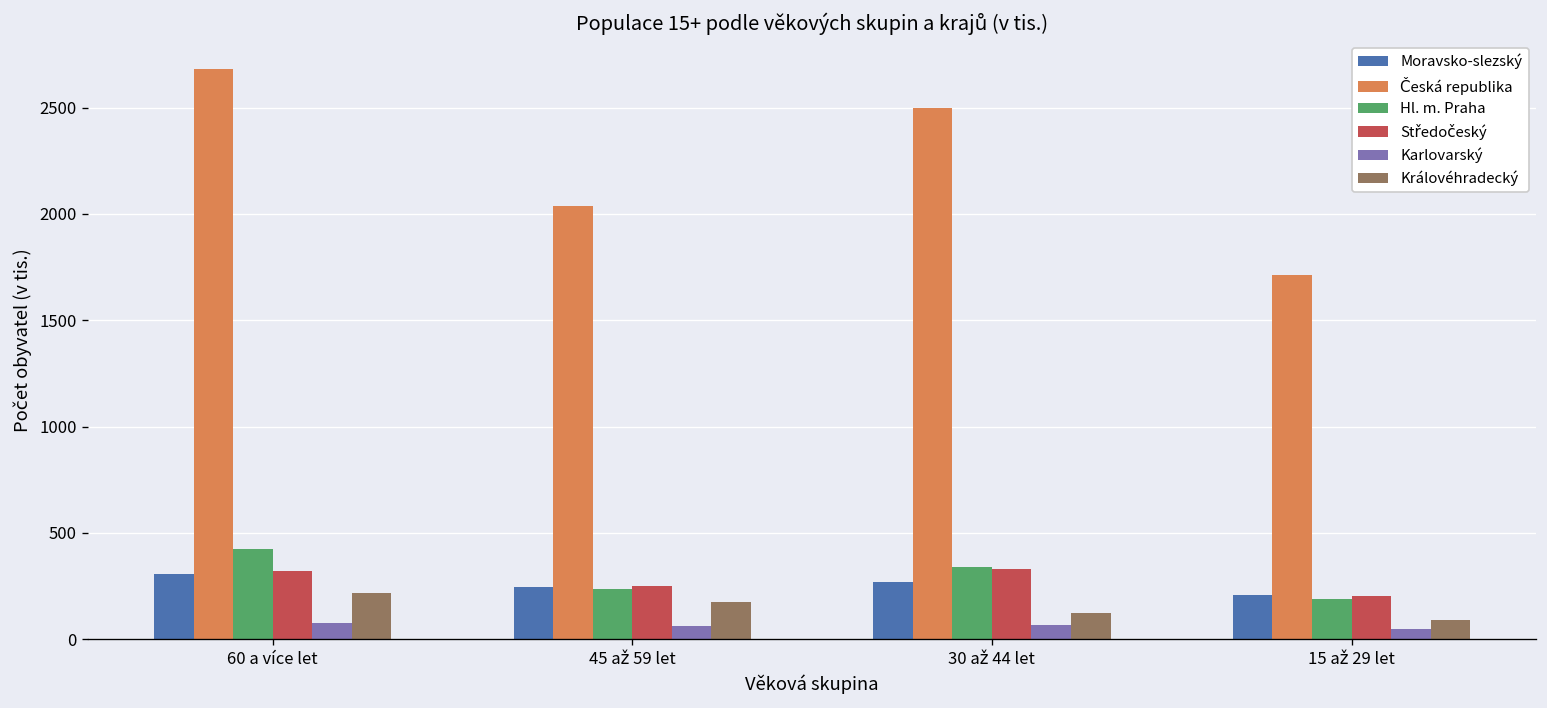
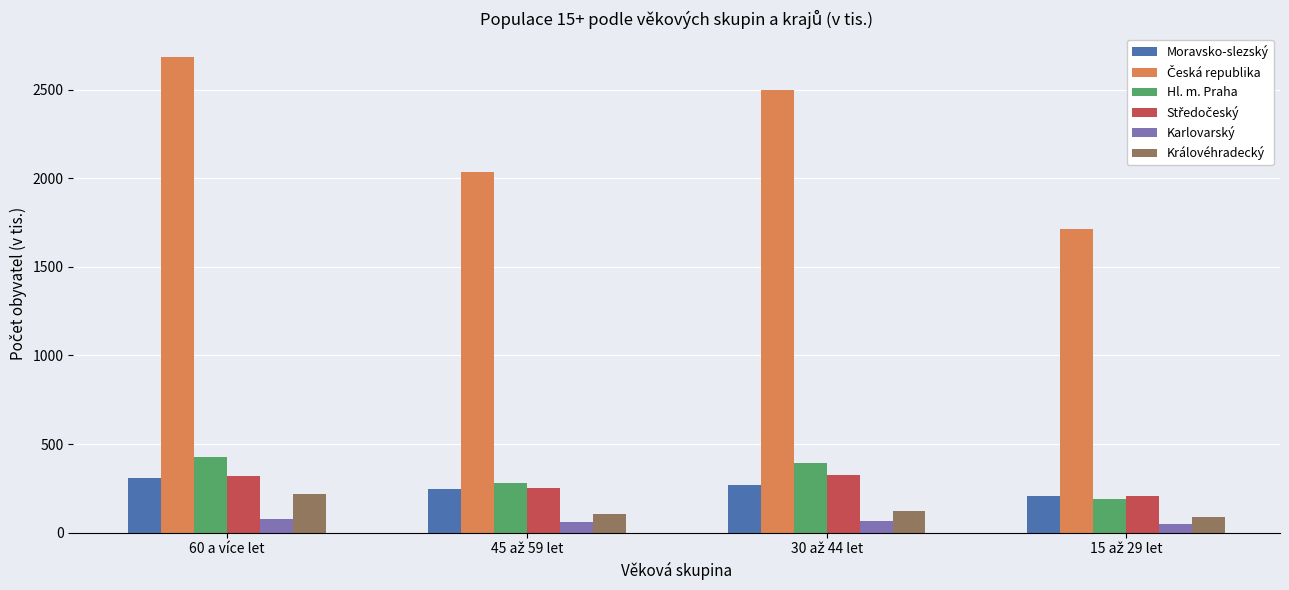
Hl. m. Praha, 45 až 59 let: 230 -> 280
Královéhradecký, 45 až 59 let: 170 -> 100
Hl. m. Praha, 30 až 44 let: 340 -> 390
